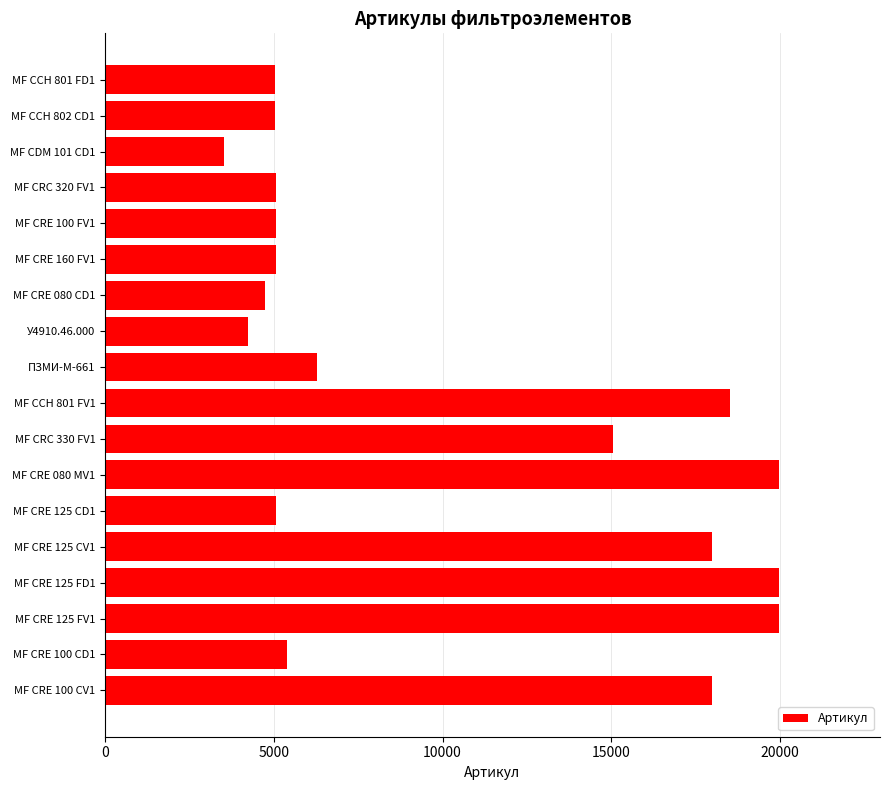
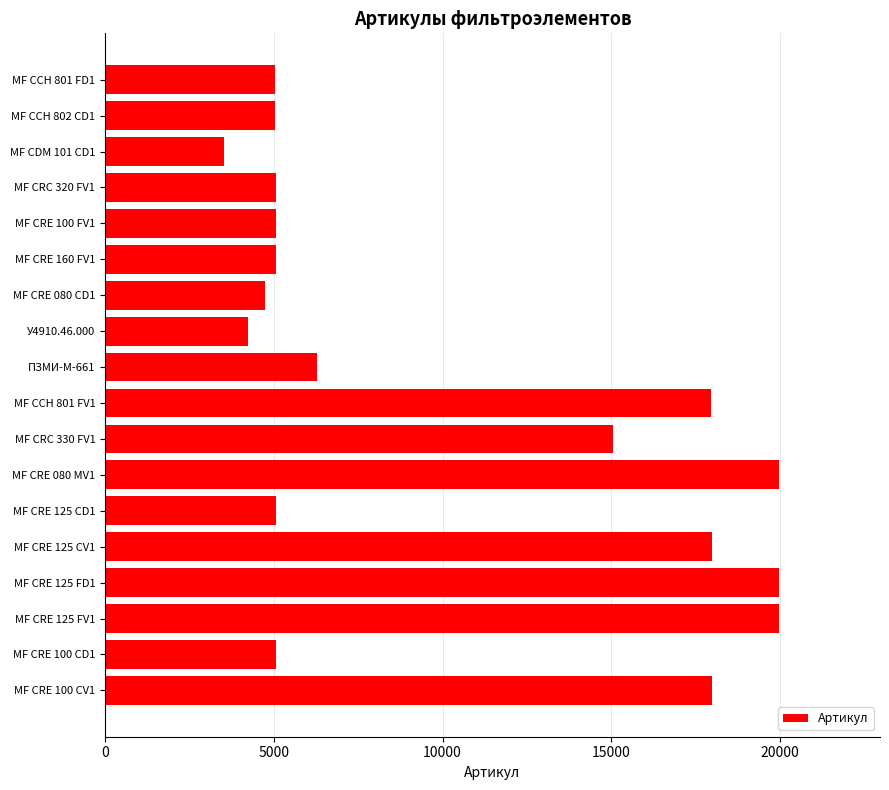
МF CCH 801 FV1: 18500 -> 18000
МF CRE 100 CD1: 5400 -> 5100
